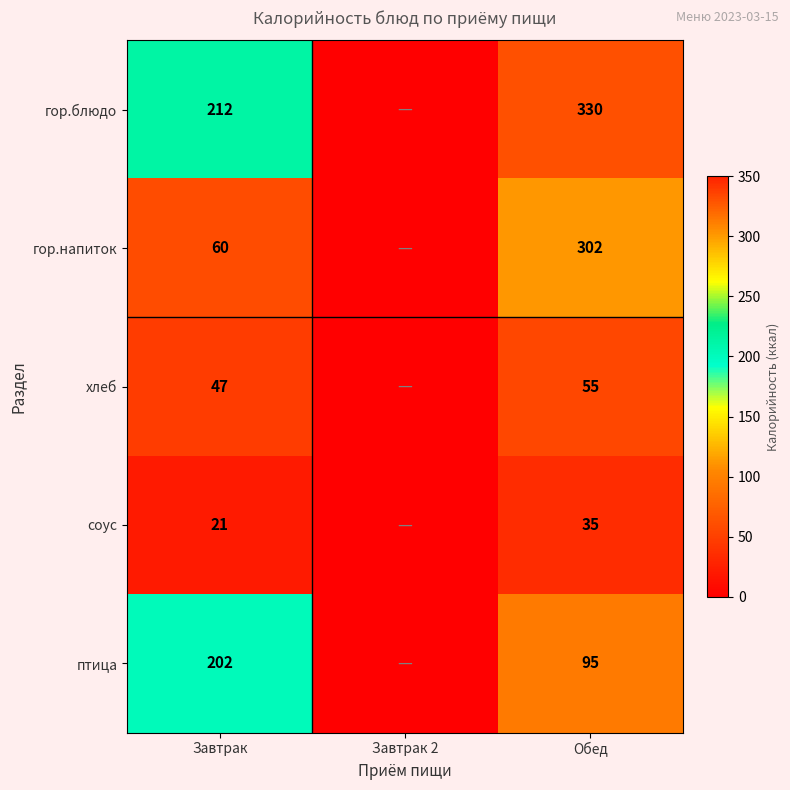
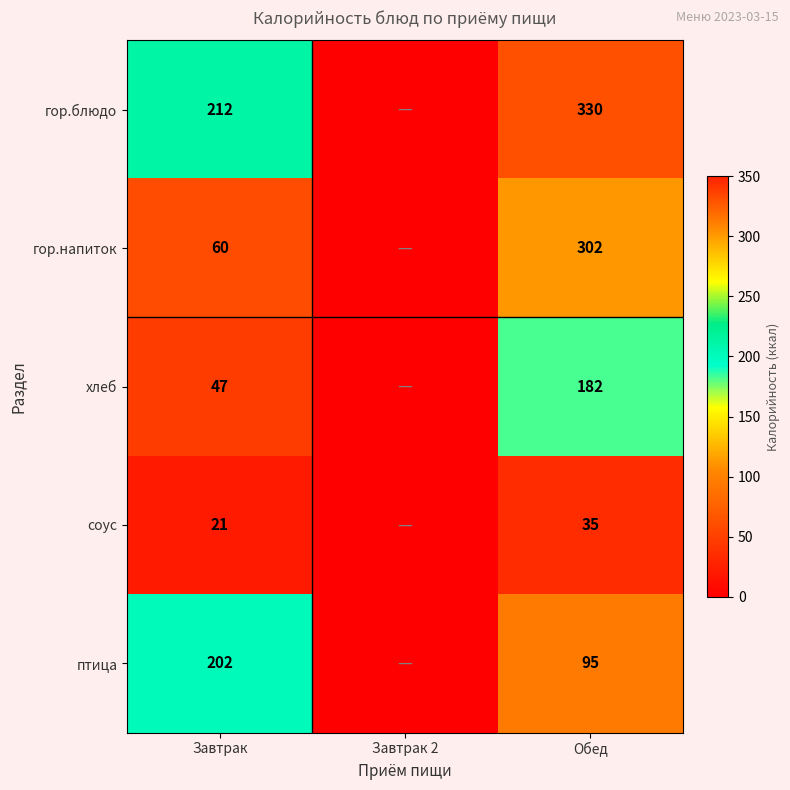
хлеб, Обед: 55 -> 182
